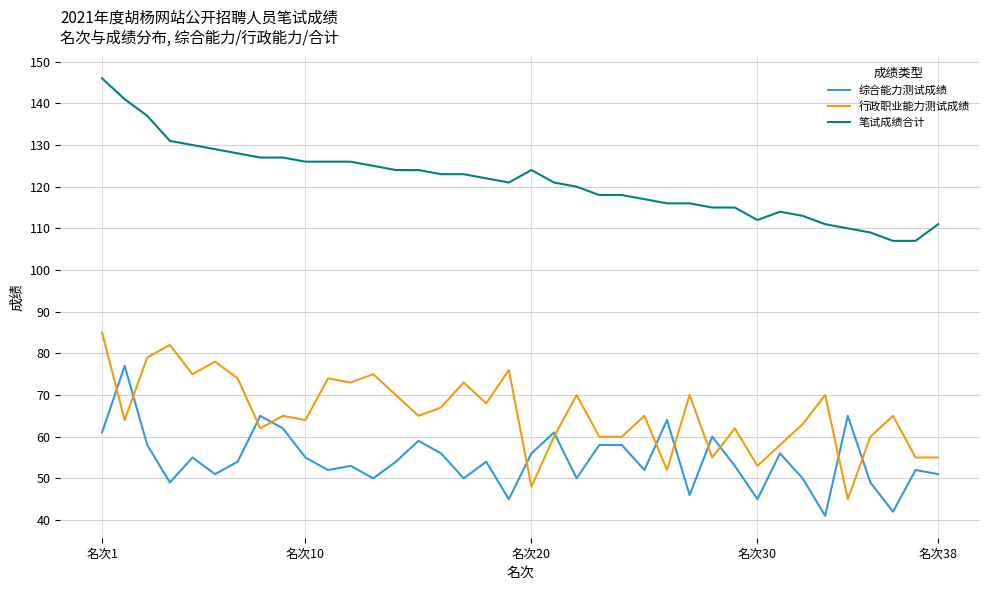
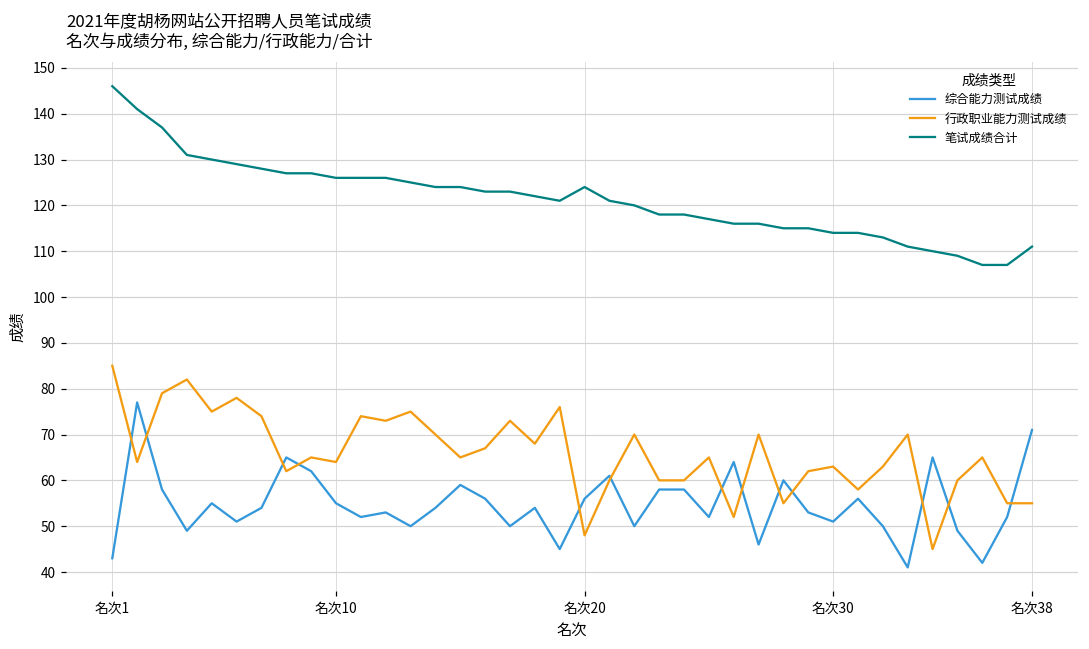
综合能力测试成绩, 名次1: 61 -> 43
综合能力测试成绩, 名次30: 45 -> 51
行政职业能力测试成绩, 名次30: 53 -> 63
笔试成绩合计, 名次30: 112 -> 114
综合能力测试成绩, 名次38: 51 -> 71
